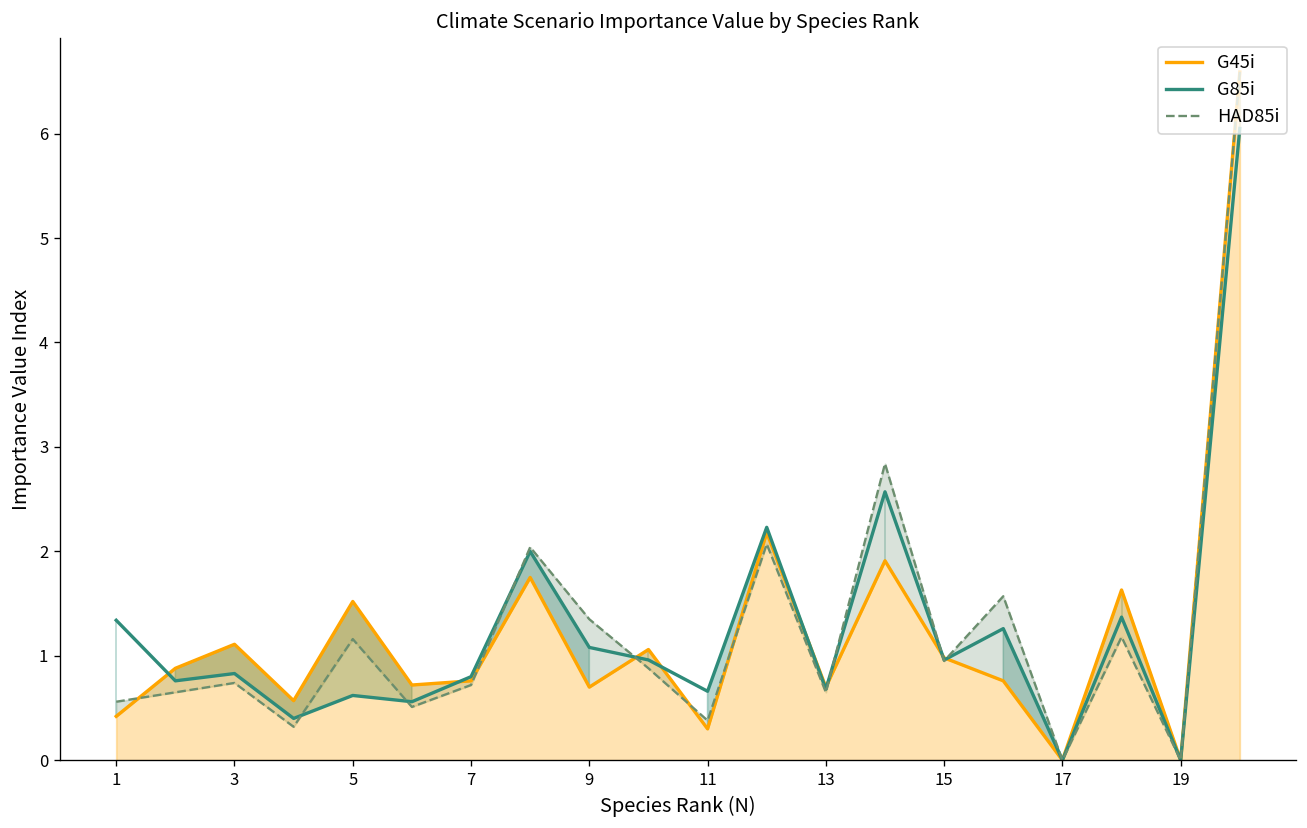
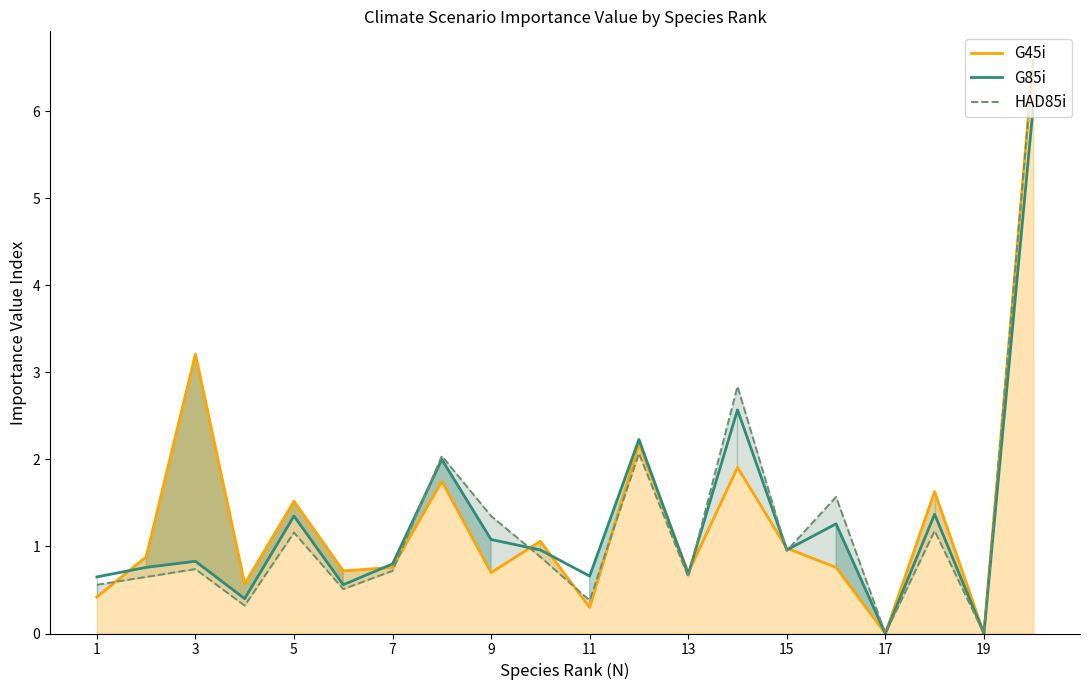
G85i, 1: 1.3 -> 0.7
G45i, 3: 1.1 -> 3.2
G85i, 5: 0.6 -> 1.4
